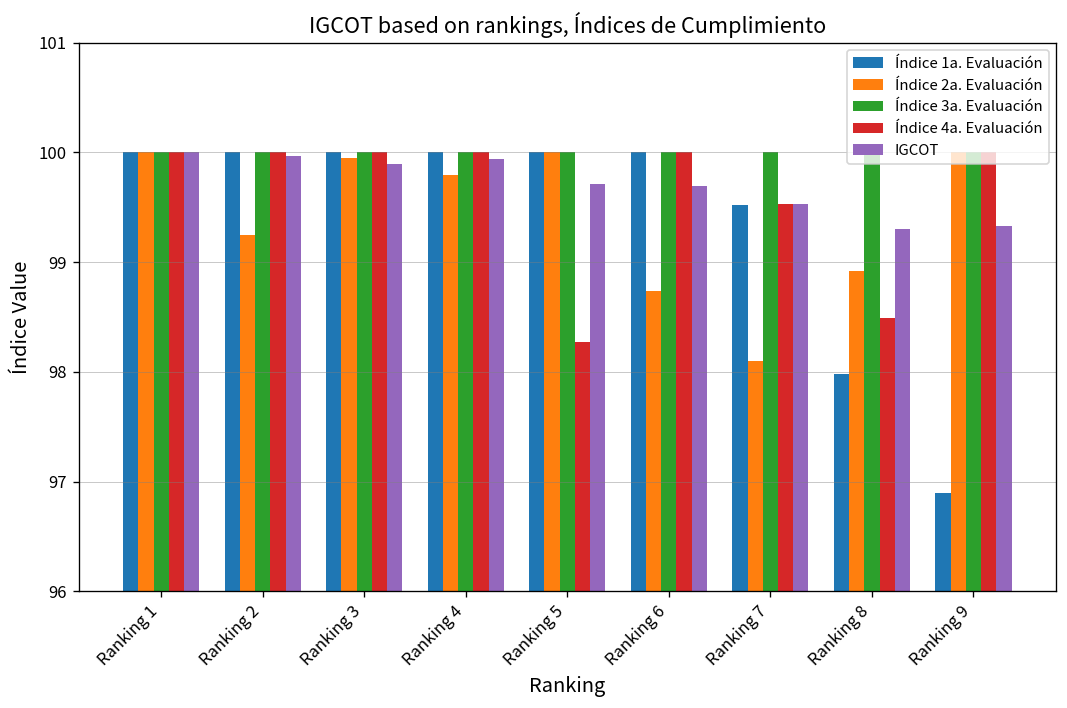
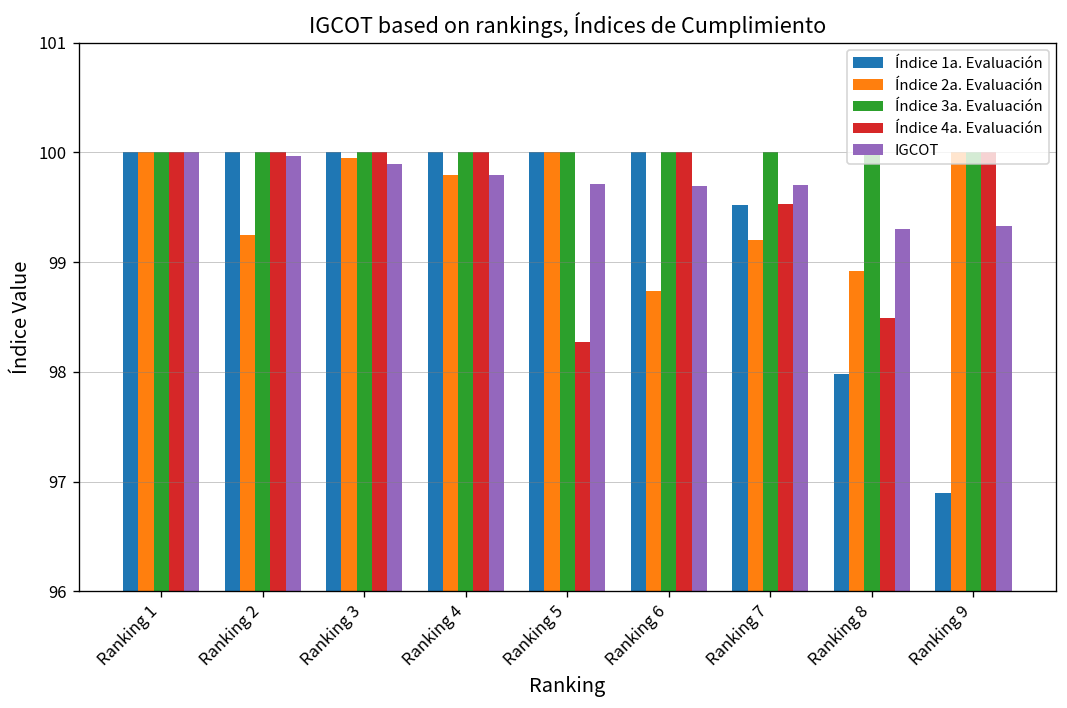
IGCOT, Ranking 4: 99.9 -> 99.8
Índice 2a. Evaluación, Ranking 7: 98.1 -> 99.2
IGCOT, Ranking 7: 99.5 -> 99.7
